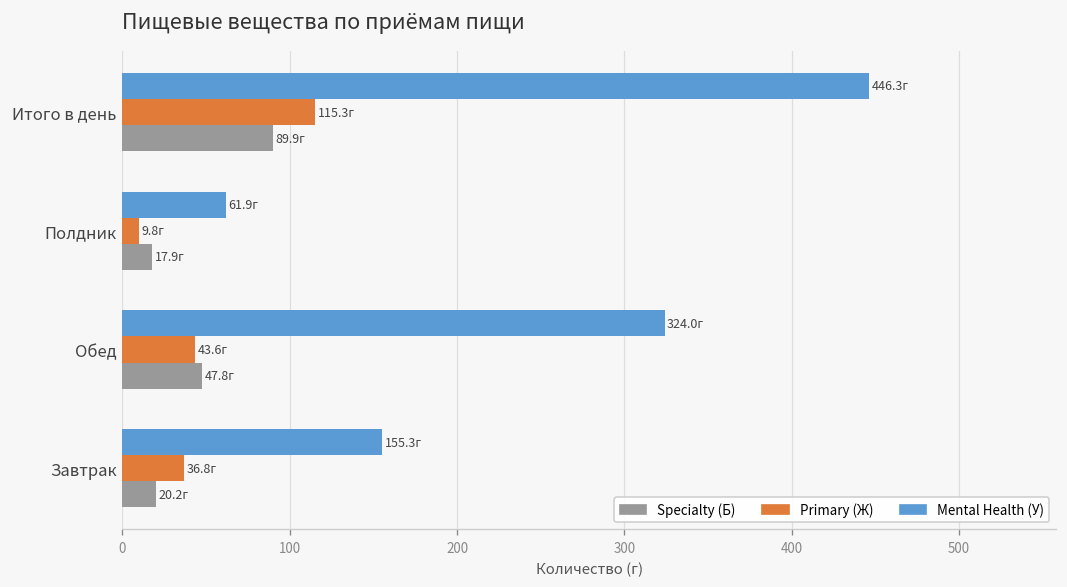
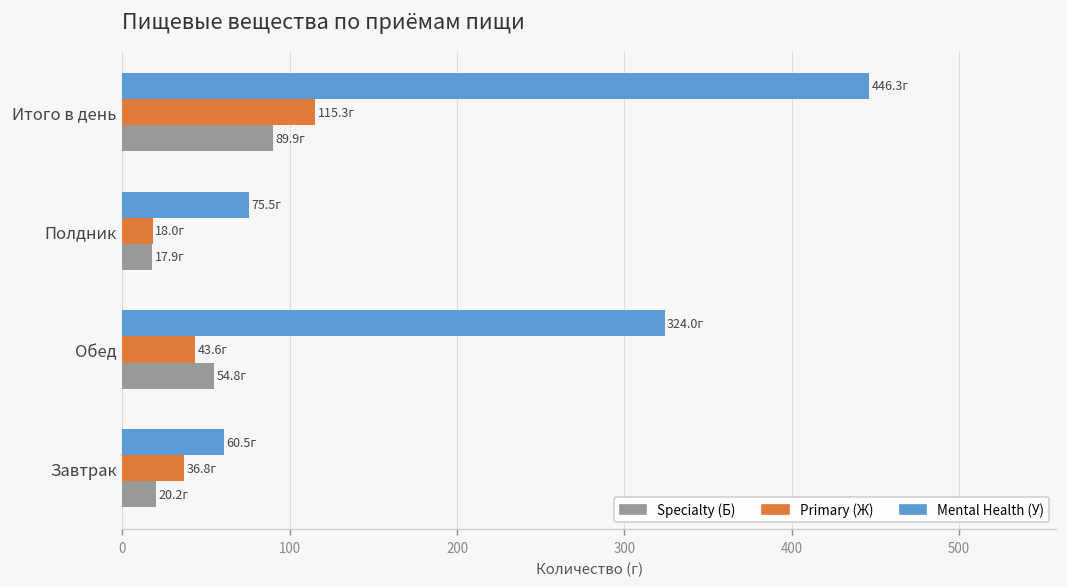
Mental Health (У), Полдник: 61.9г -> 75.5г
Primary (Ж), Полдник: 9.8г -> 18.0г
Specialty (Б), Обед: 47.8г -> 54.8г
Mental Health (У), Завтрак: 155.3г -> 60.5г
